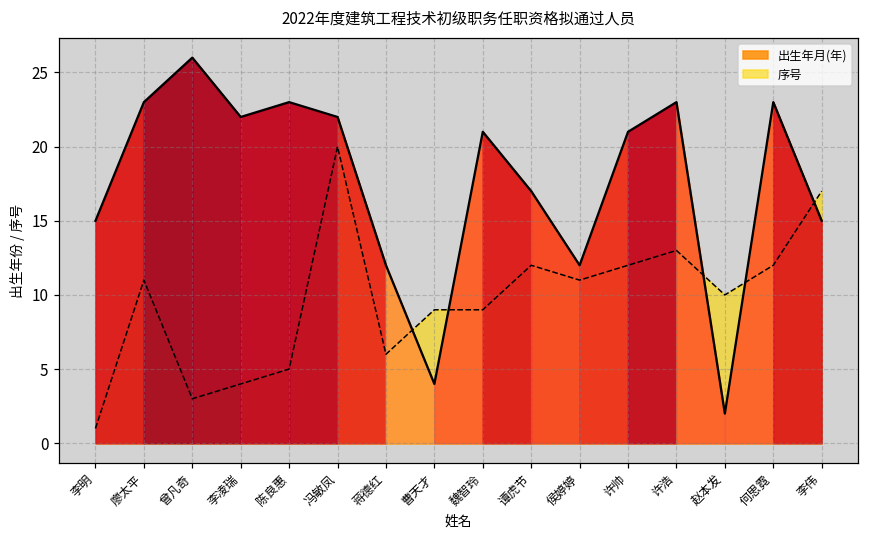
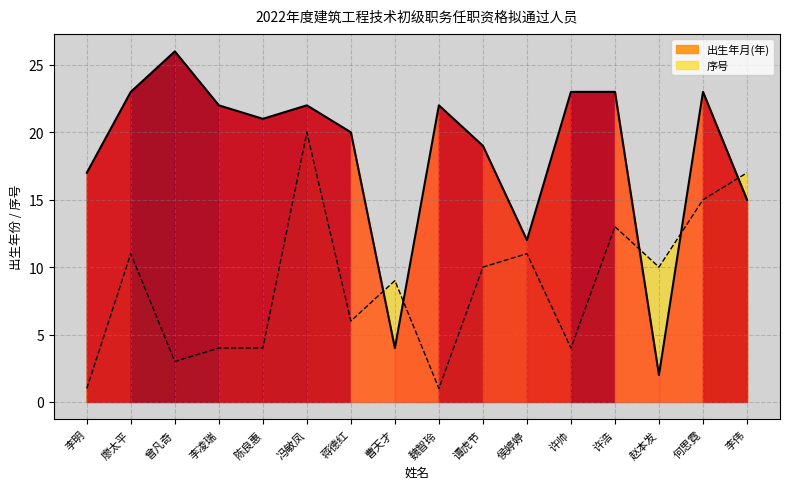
出生年月(年), 李明: 15.0 -> 17.0
出生年月(年), 陈良惠: 23.0 -> 21.0
序号, 陈良惠: 5 -> 4
出生年月(年), 蒋德红: 12.0 -> 20.0
出生年月(年), 魏智玲: 21.0 -> 22.0
序号, 魏智玲: 9 -> 1
出生年月(年), 谭虎节: 17.0 -> 19.0
序号, 谭虎节: 12 -> 10
出生年月(年), 许帅: 21.0 -> 23.0
序号, 许帅: 12 -> 4
序号, 何思霓: 12 -> 15
